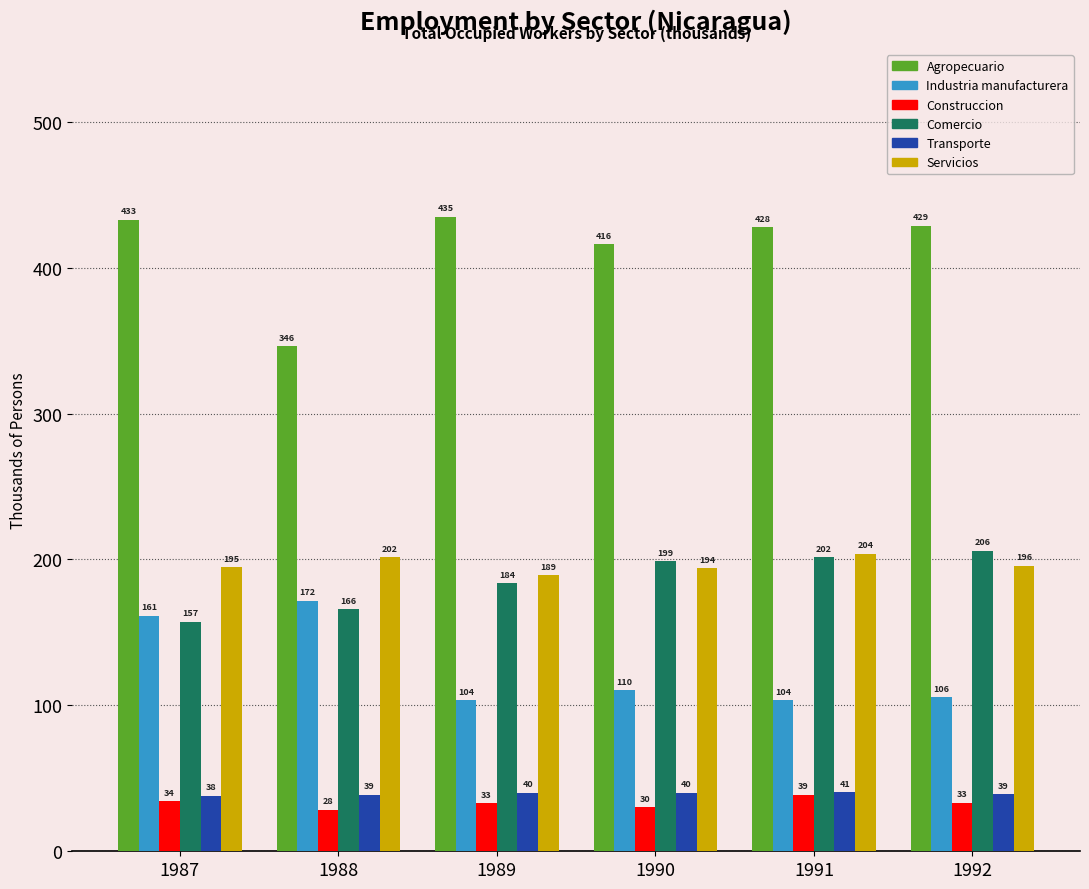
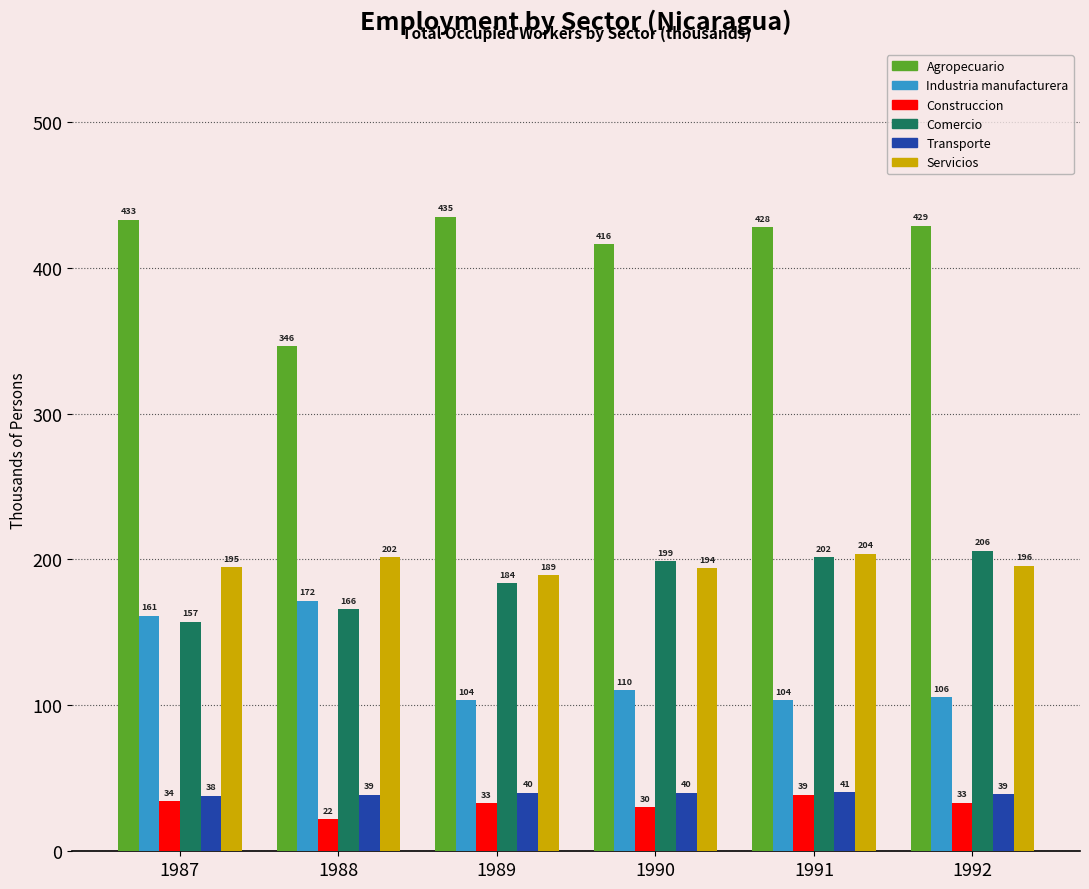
Construccion, 1988: 28 -> 22
